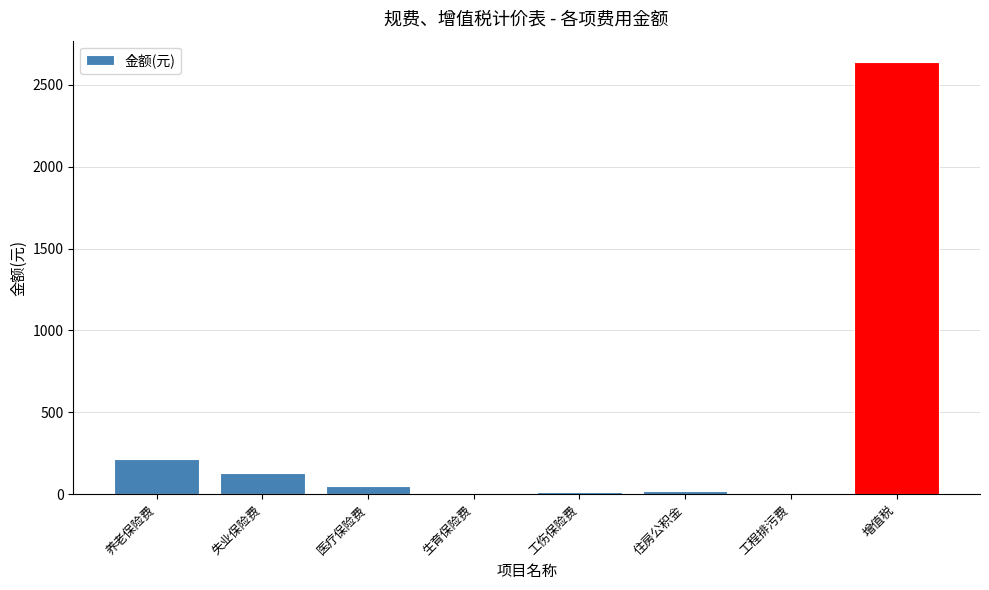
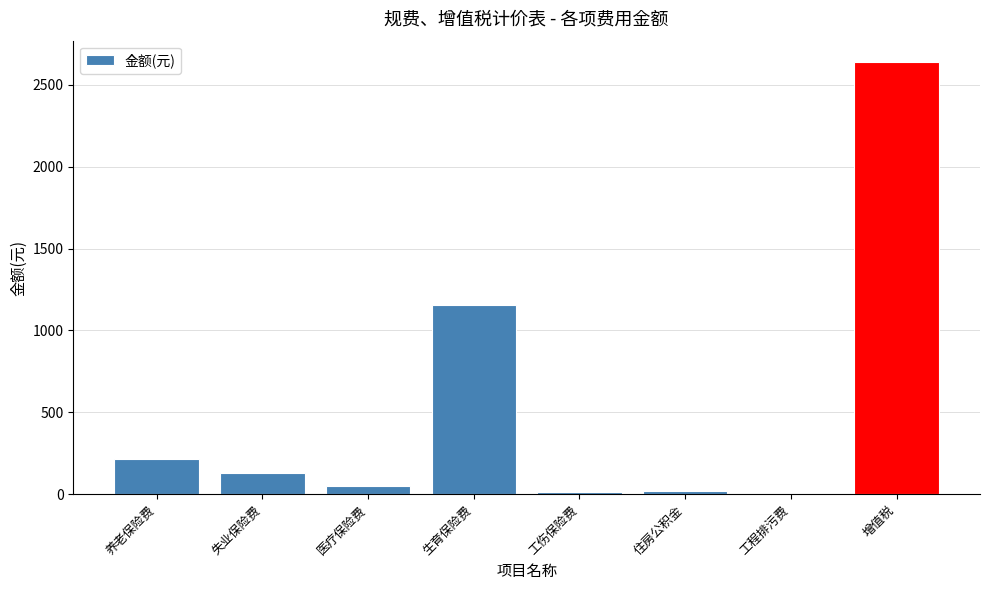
生育保险费: 10 -> 1150
